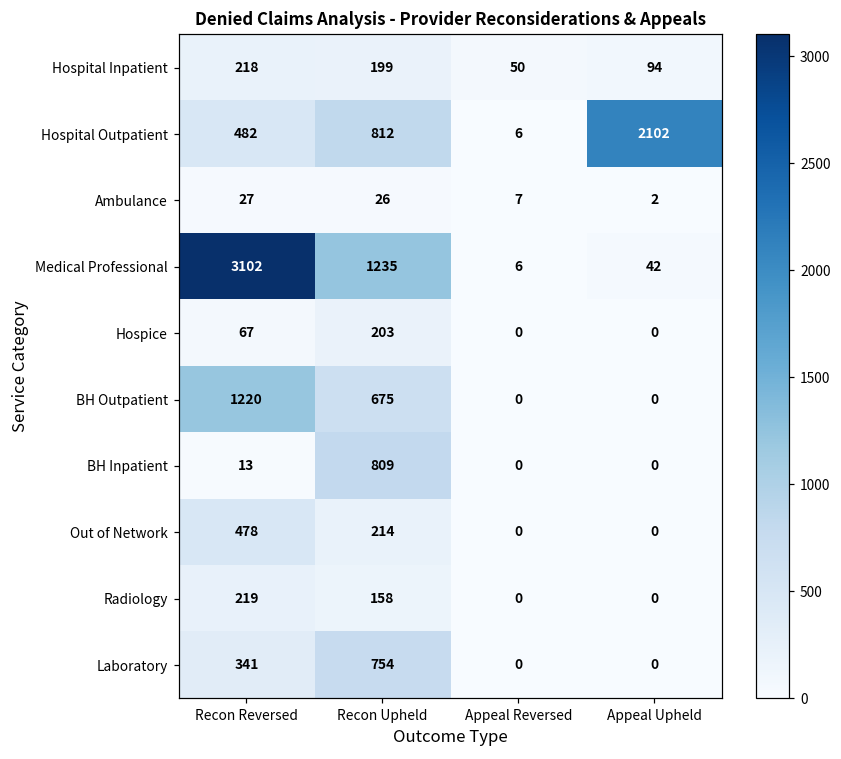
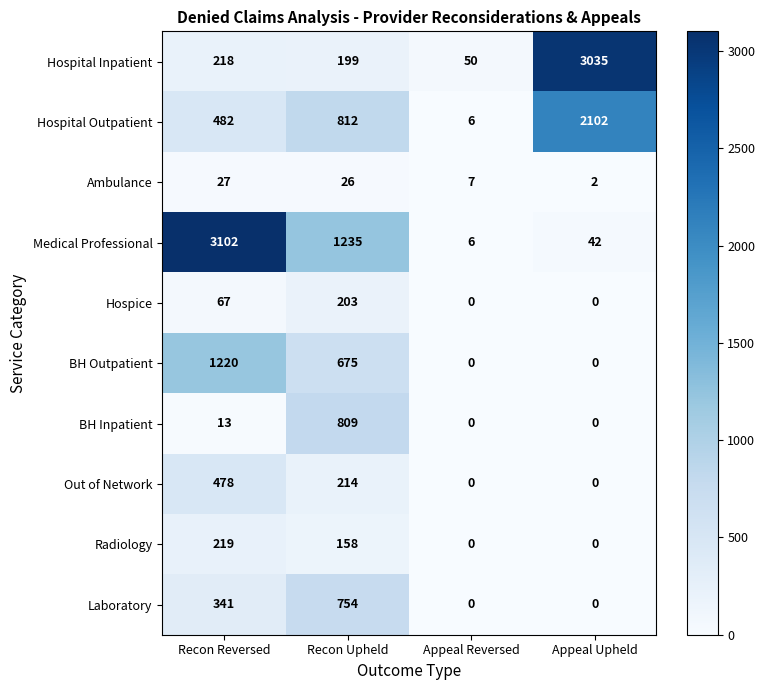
Hospital Inpatient, Appeal Upheld: 94 -> 3035
